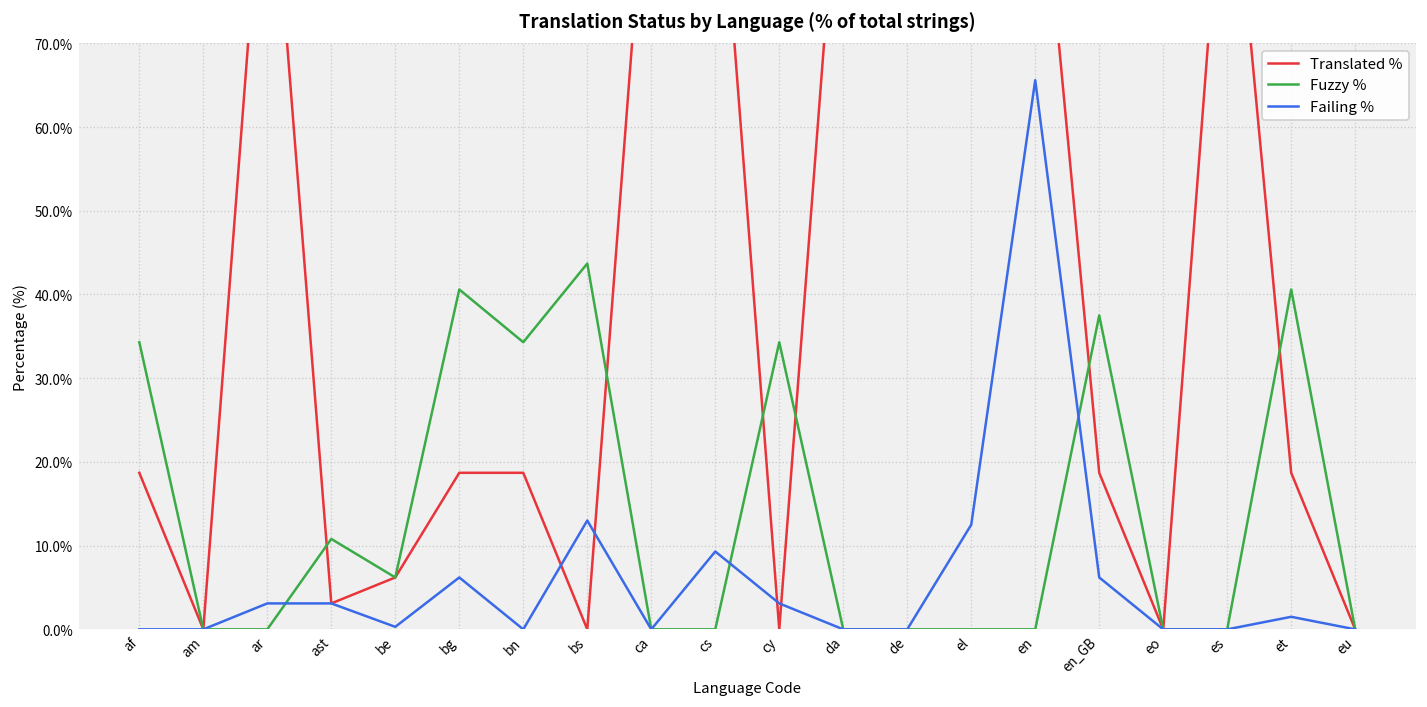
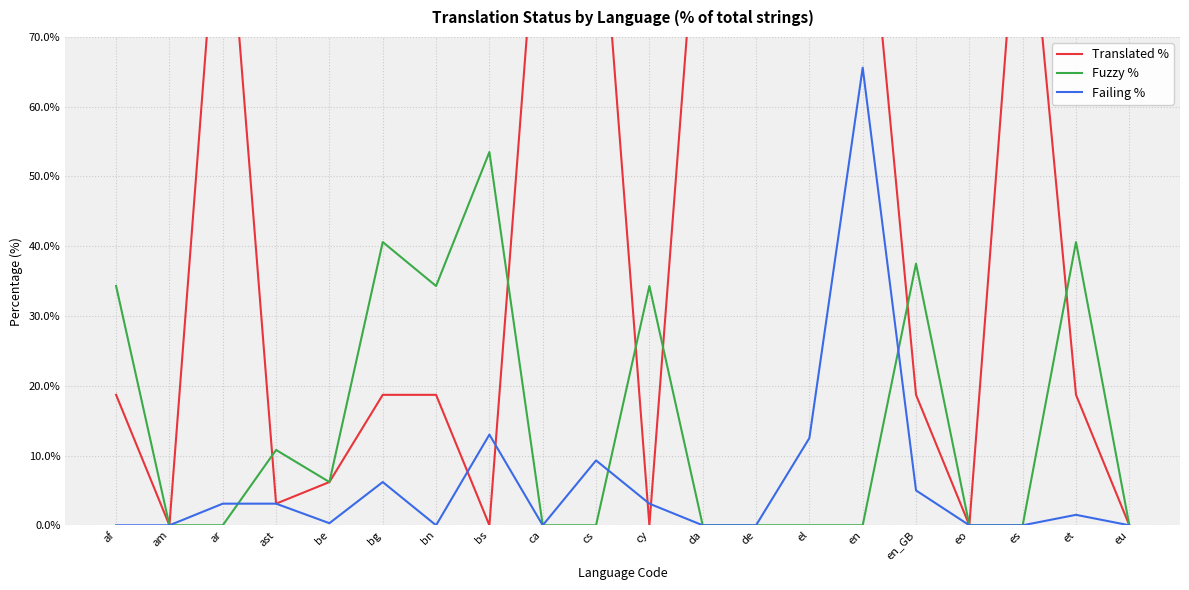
Fuzzy %, bs: 44% -> 54%
Failing %, en_GB: 6% -> 5%
